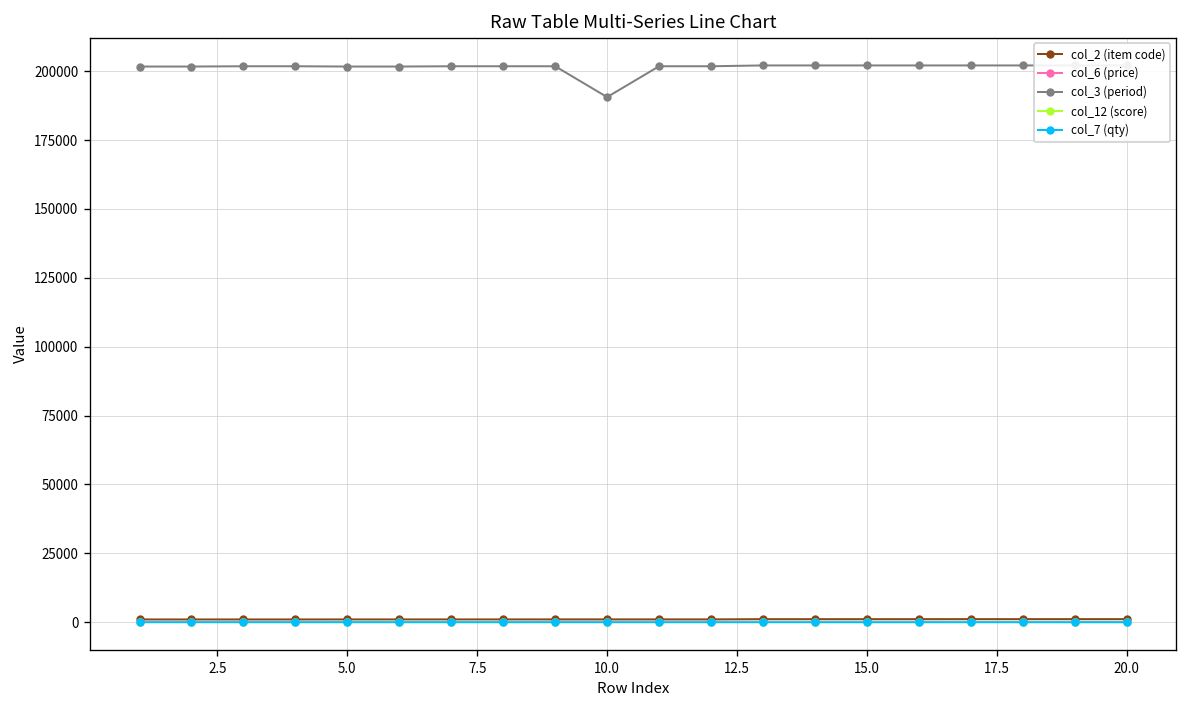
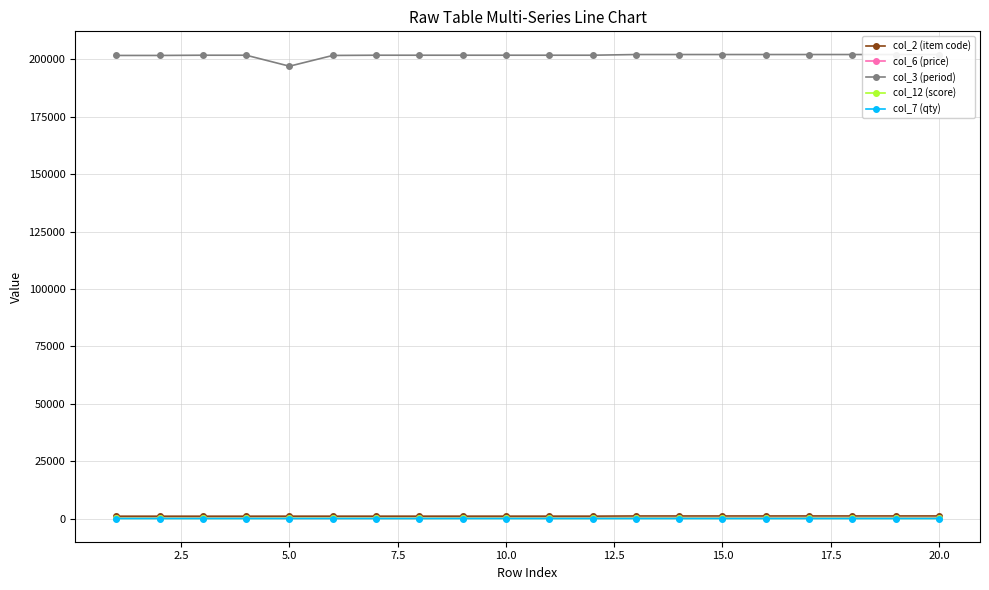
col_3 (period), 5.0: 202000 -> 197000
col_3 (period), 10.0: 191000 -> 202000
